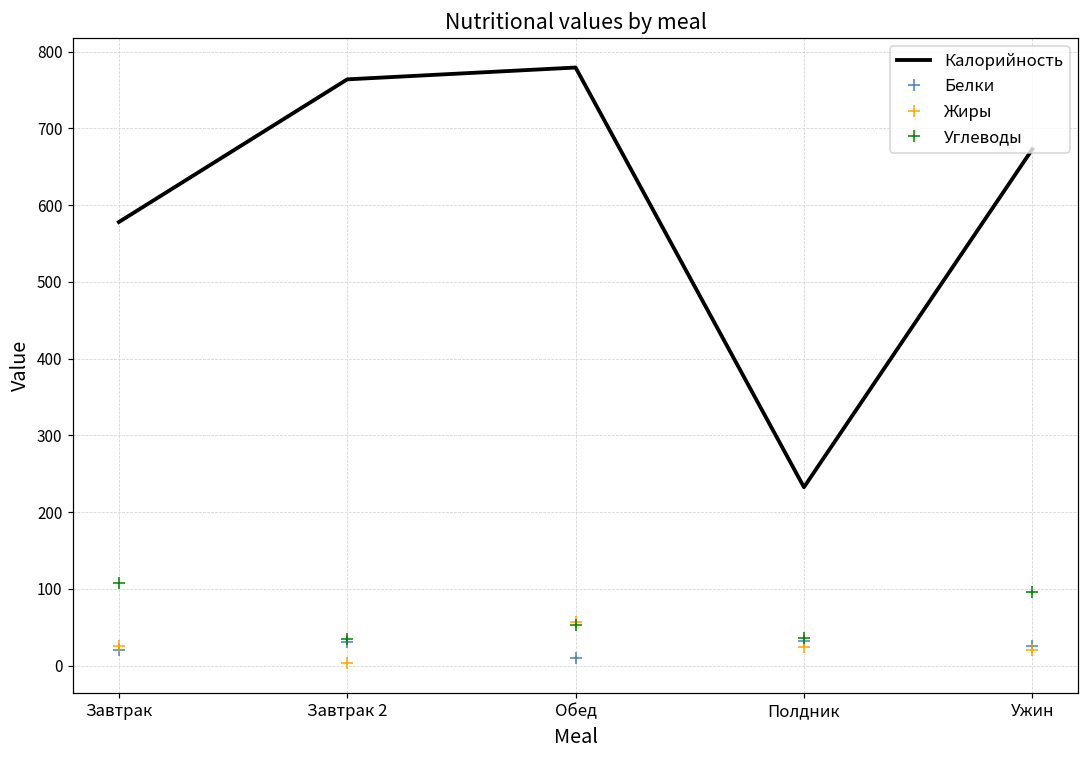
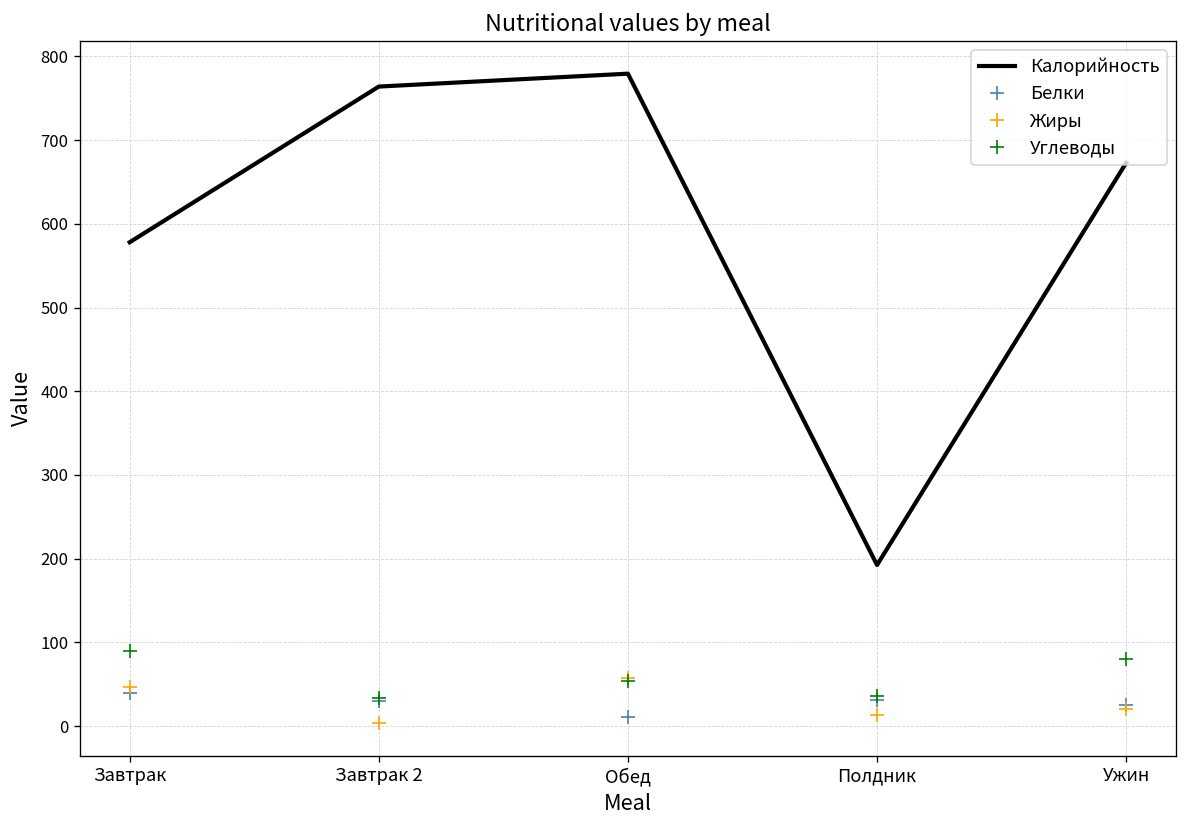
Белки, Завтрак: 20 -> 40
Жиры, Завтрак: 30 -> 50
Углеводы, Завтрак: 110 -> 90
Калорийность, Полдник: 230 -> 190
Жиры, Полдник: 20 -> 10
Углеводы, Ужин: 100 -> 80
